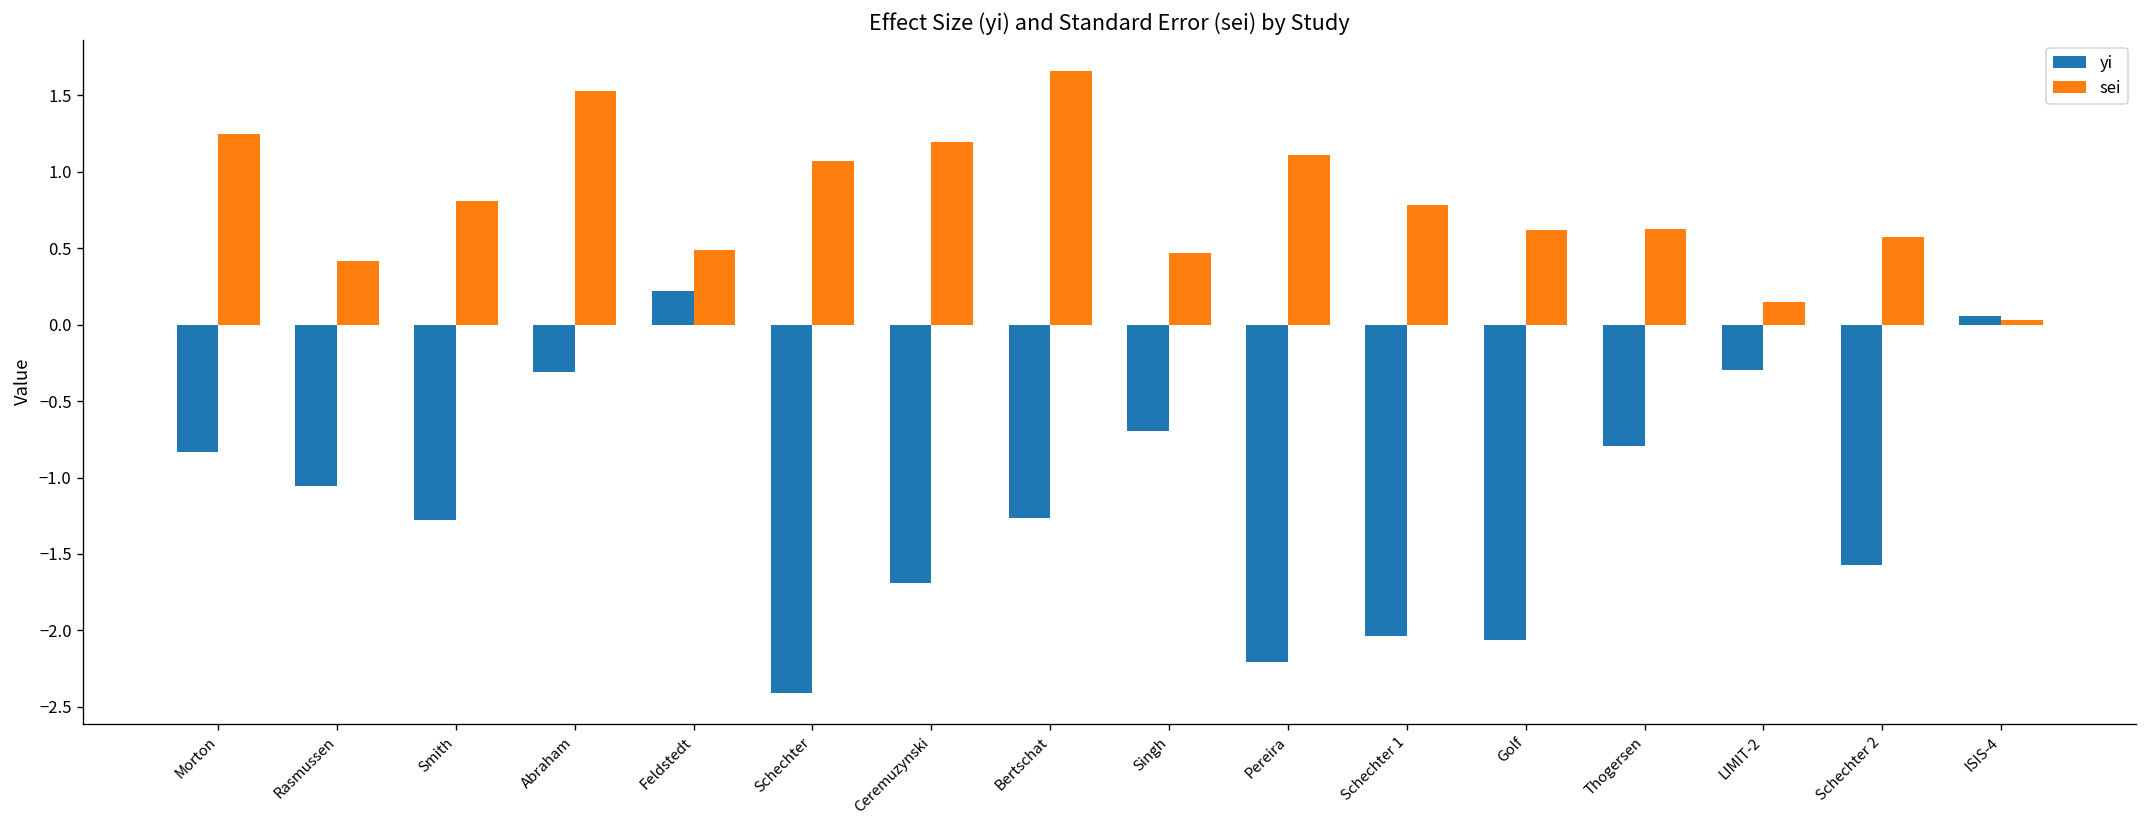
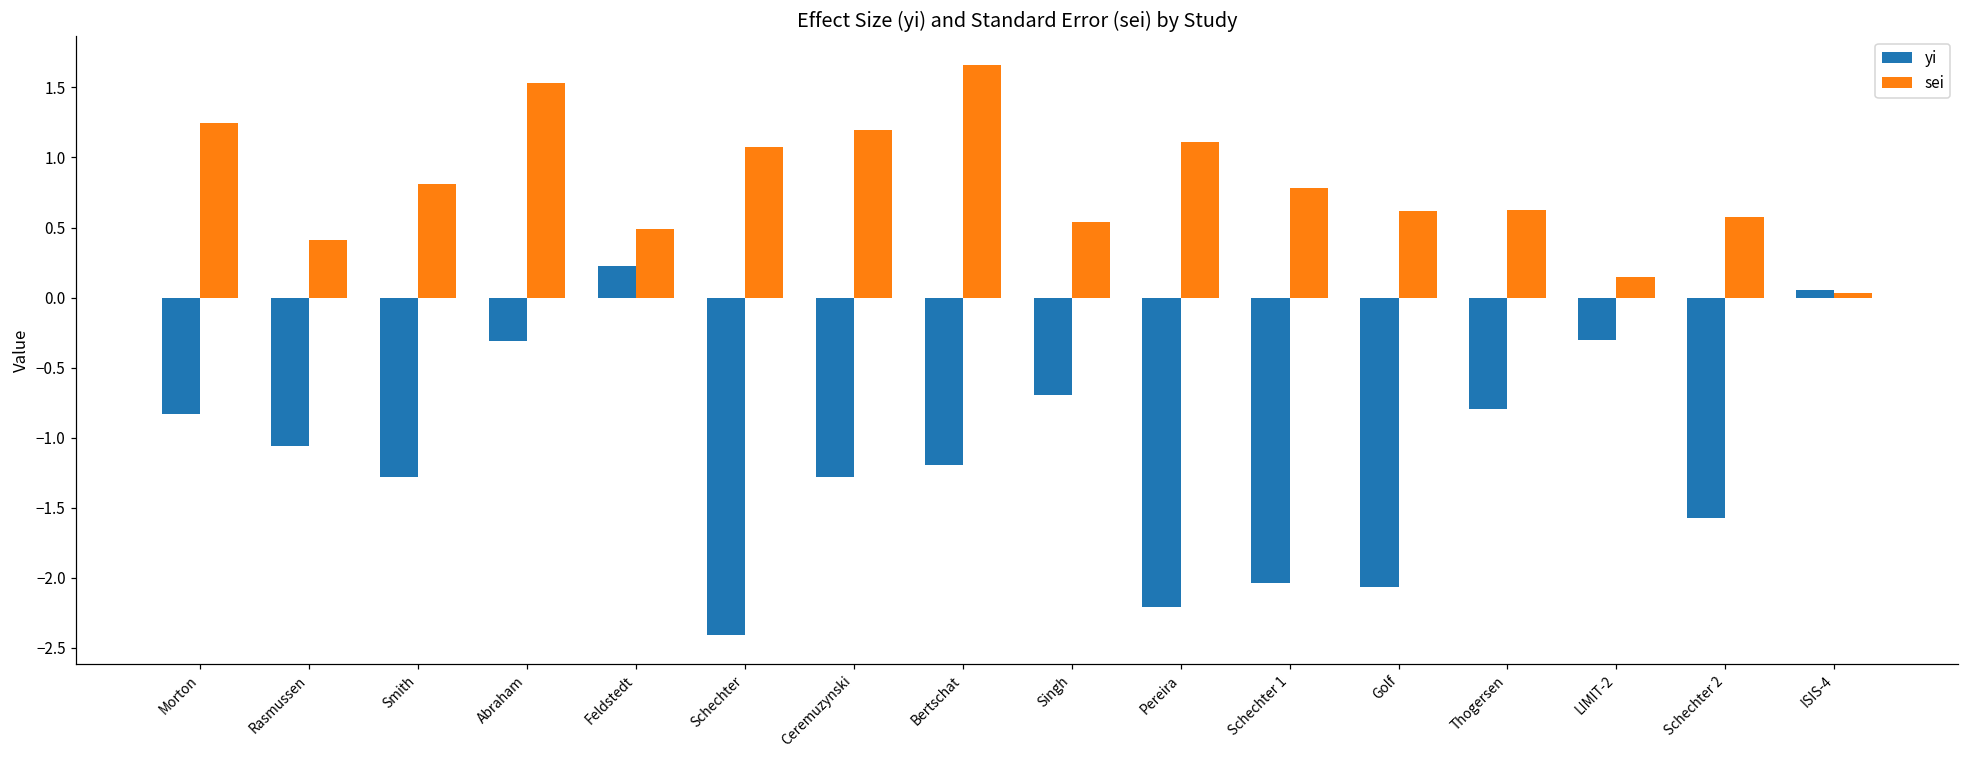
yi, Ceremuzynski: -1.69 -> -1.28
yi, Bertschat: -1.26 -> -1.19
sei, Singh: 0.47 -> 0.54
